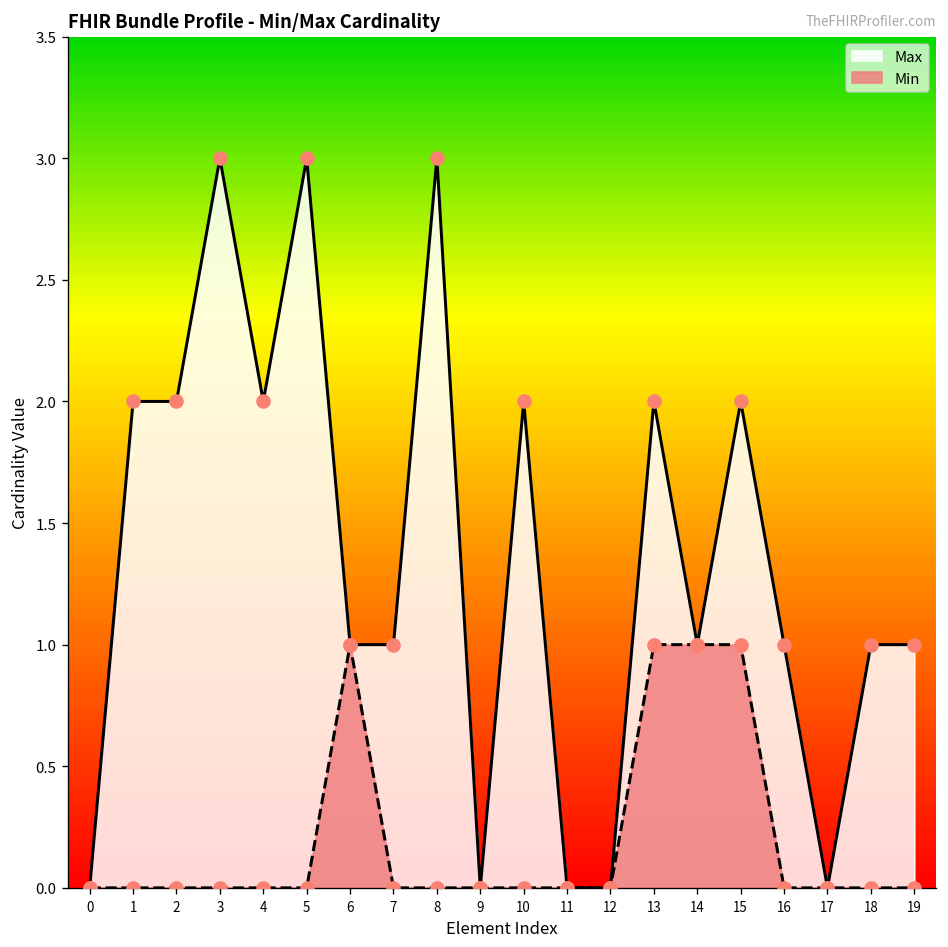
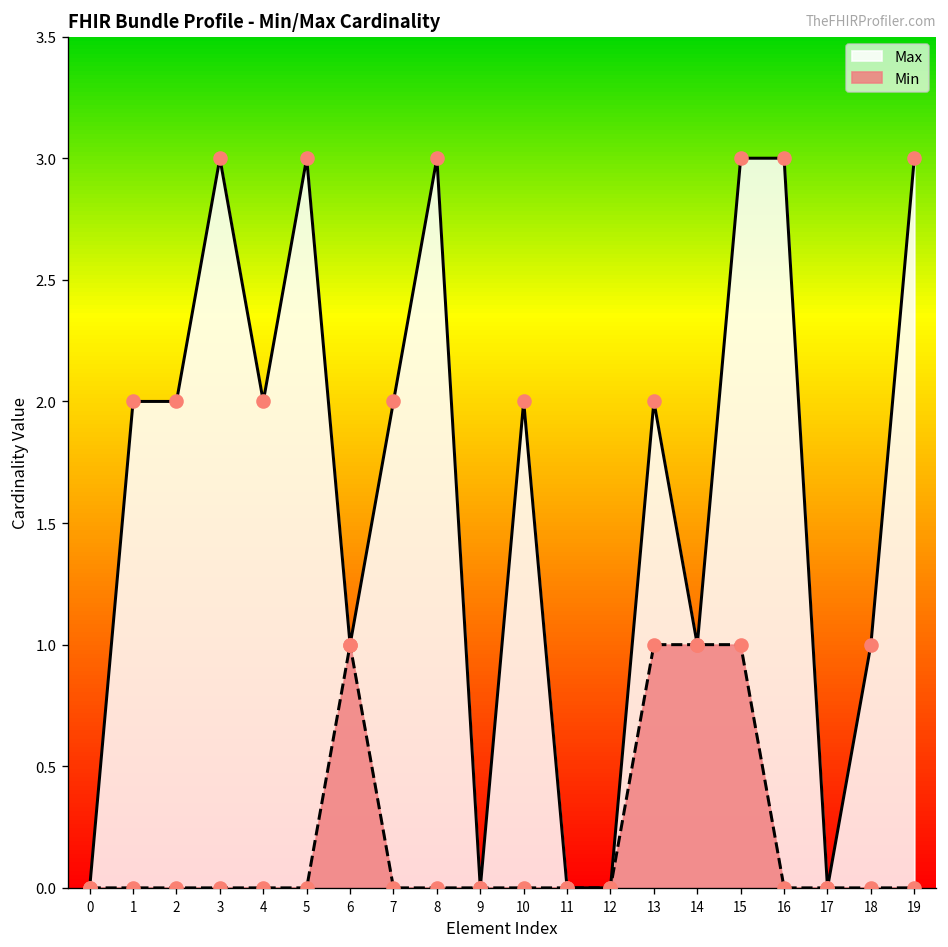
Max, 7: 1 -> 2
Max, 15: 2 -> 3
Max, 16: 1 -> 3
Max, 19: 1 -> 3
